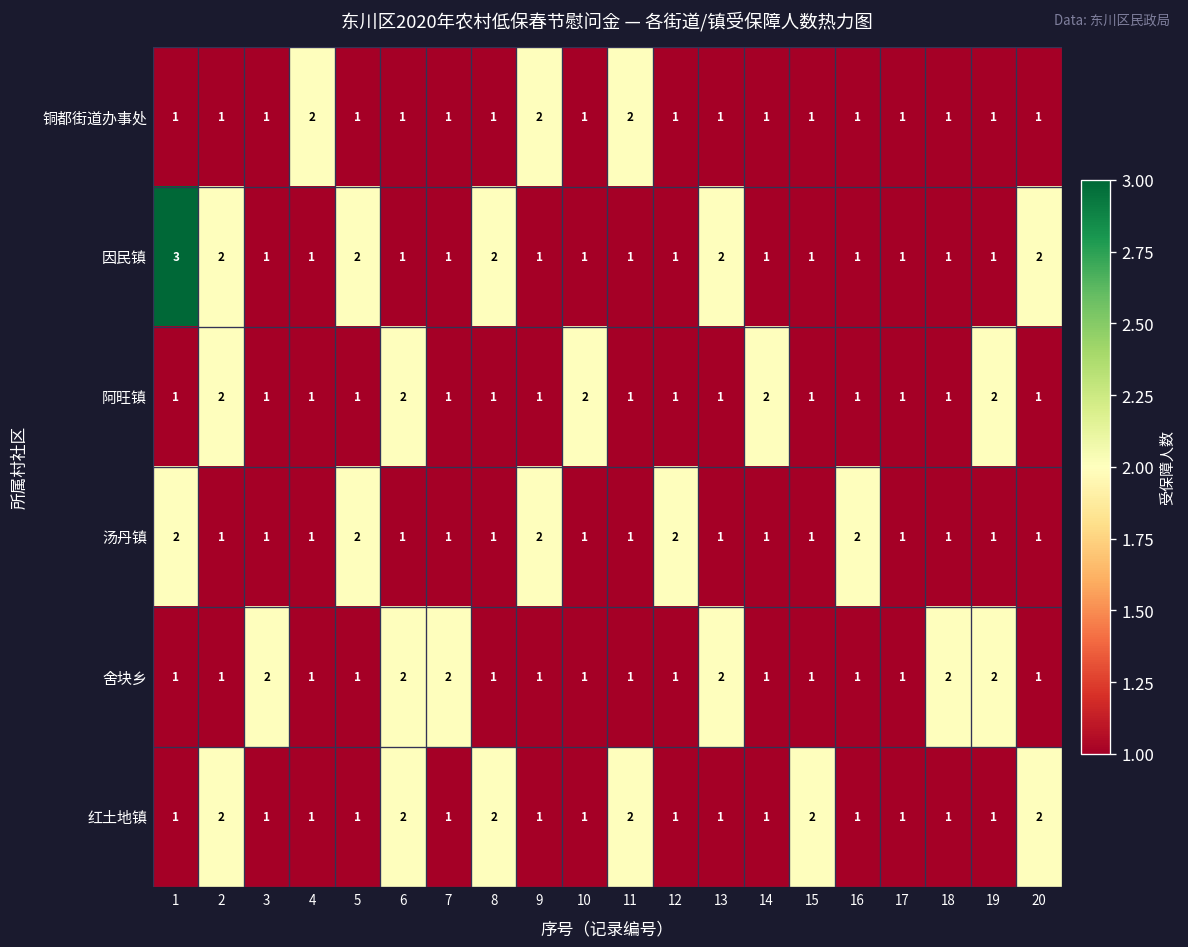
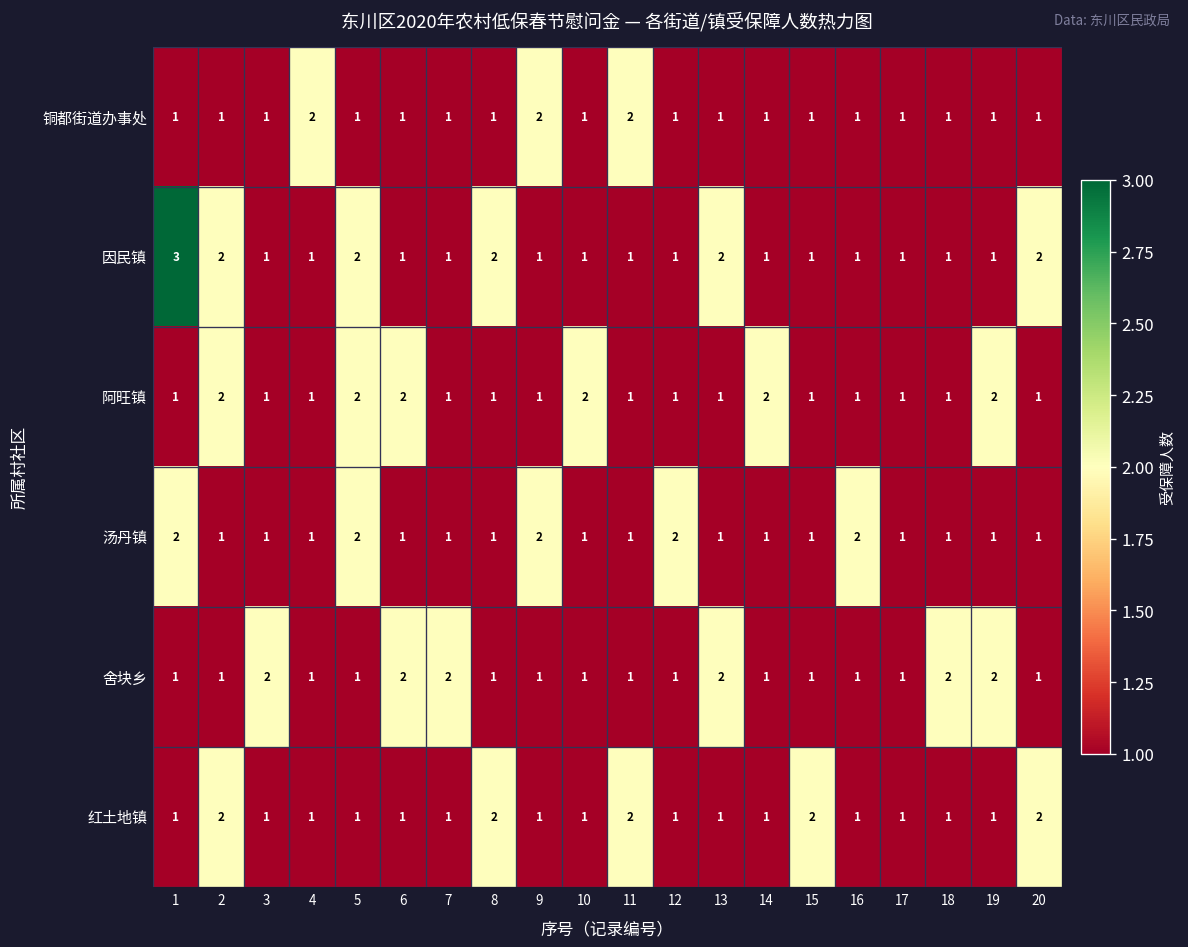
阿旺镇, 5: 1 -> 2
红土地镇, 6: 2 -> 1
